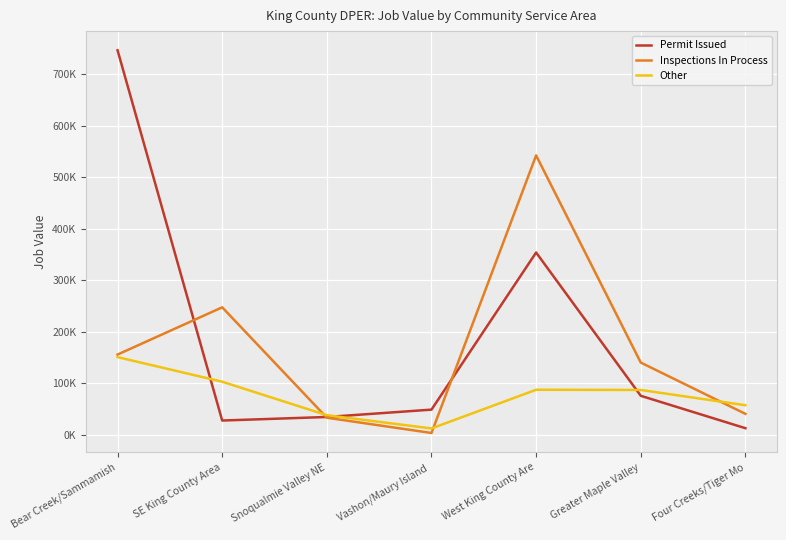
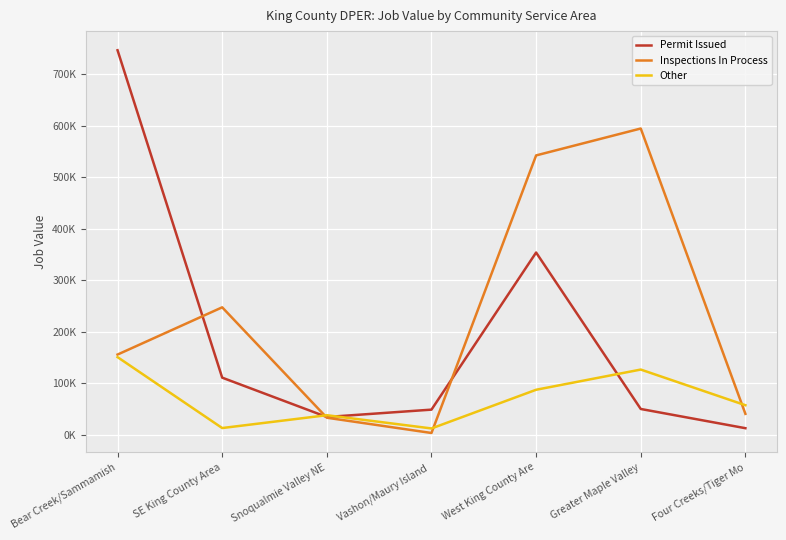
Permit Issued, SE King County Area: 30000 -> 110000
Other, SE King County Area: 100000 -> 10000
Permit Issued, Greater Maple Valley: 80000 -> 50000
Inspections In Process, Greater Maple Valley: 140000 -> 590000
Other, Greater Maple Valley: 90000 -> 130000
